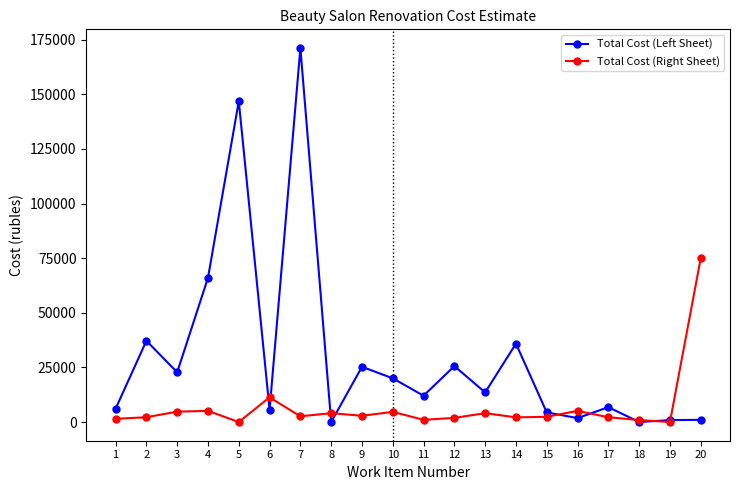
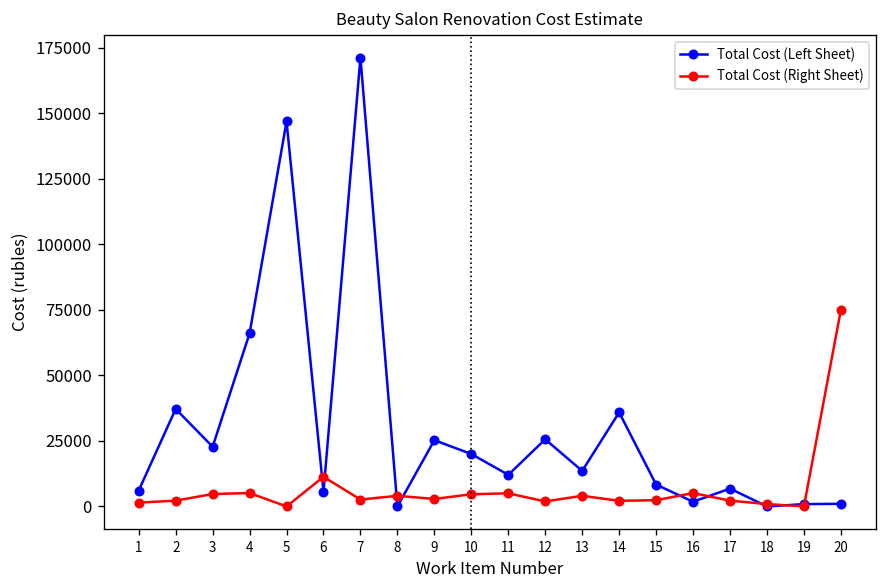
Total Cost (Right Sheet), 11: 1000 -> 5000
Total Cost (Left Sheet), 15: 4000 -> 8000
